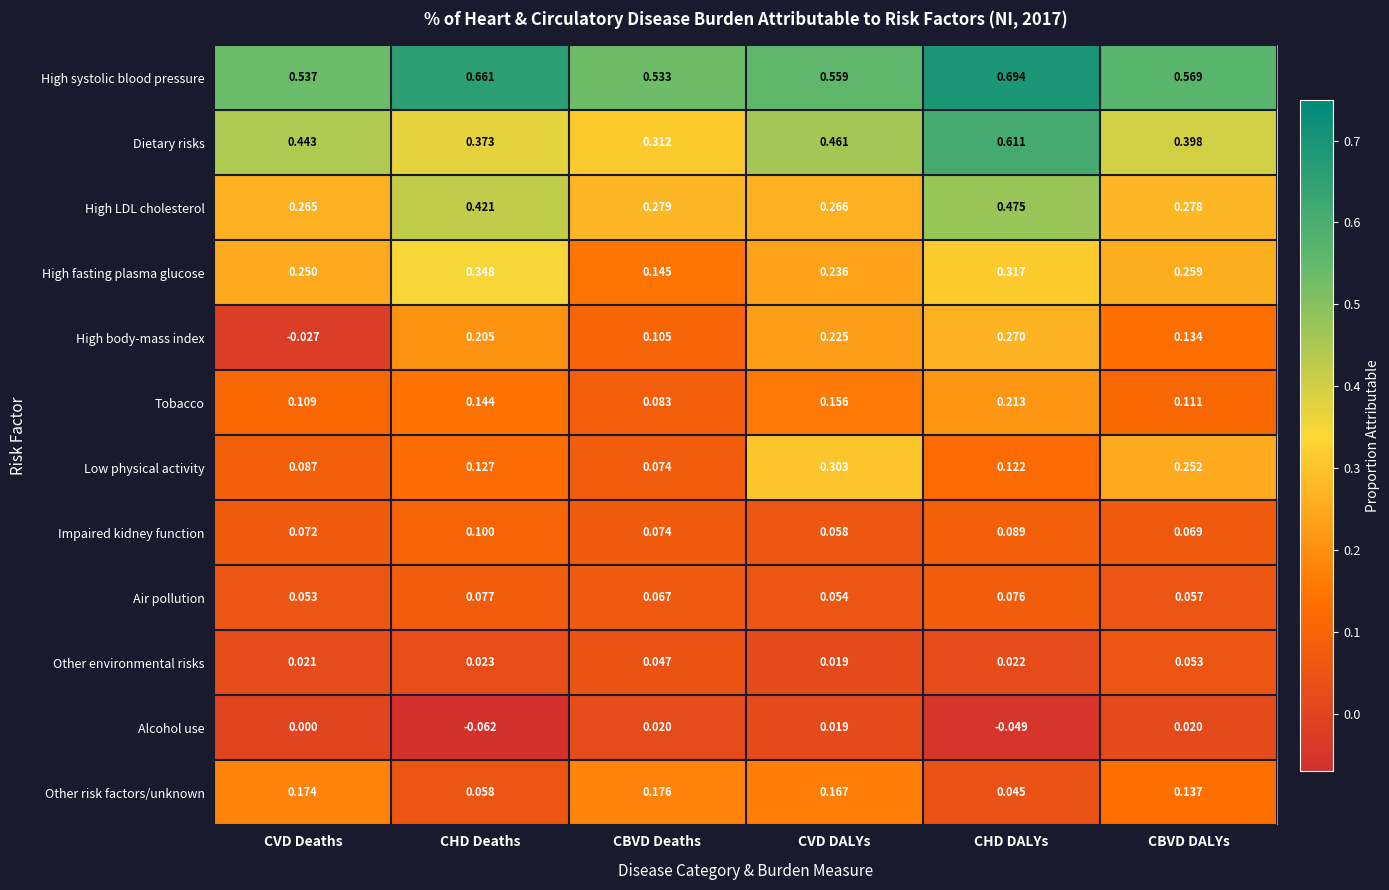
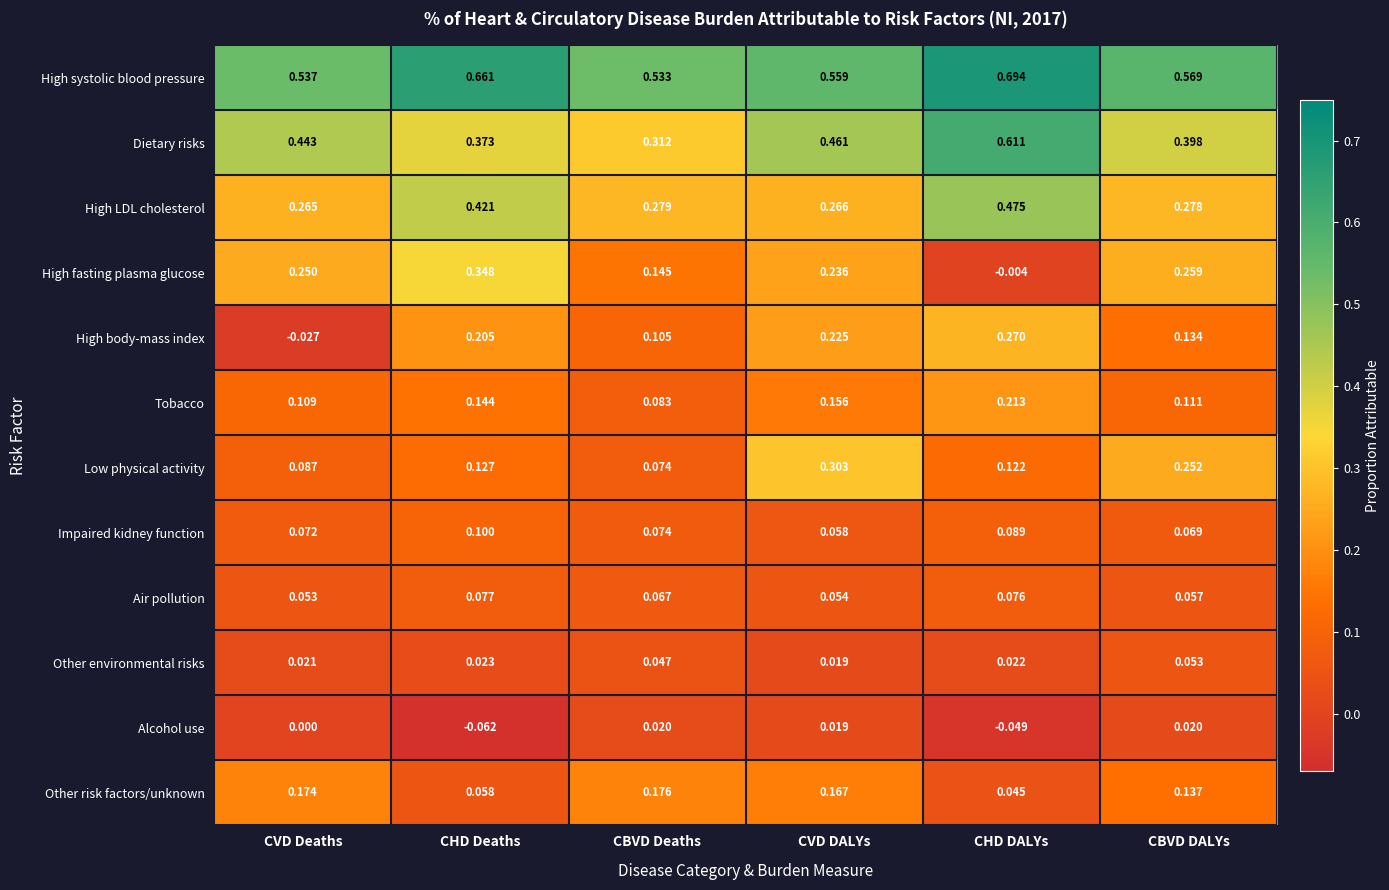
High fasting plasma glucose, CHD DALYs: 0.317 -> -0.004
